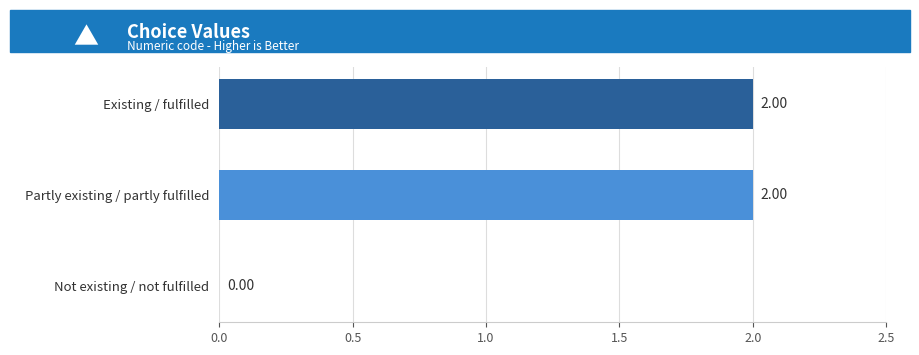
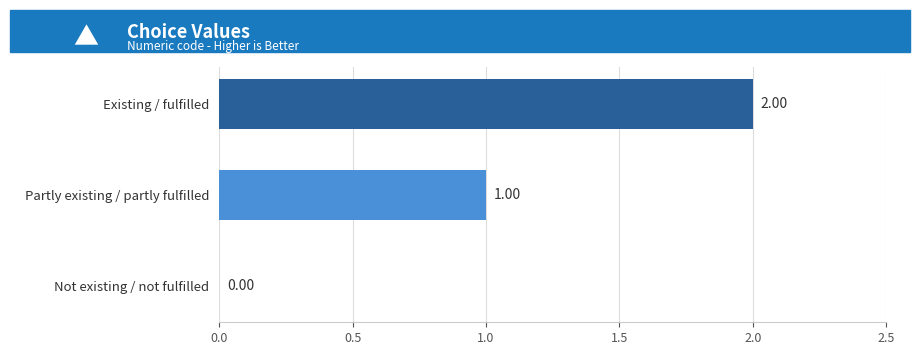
Partly existing / partly fulfilled: 2.00 -> 1.00
